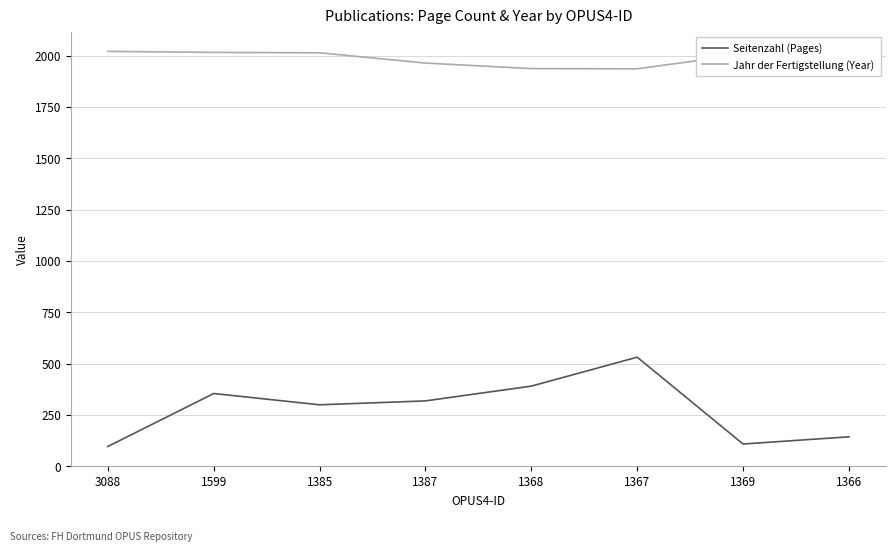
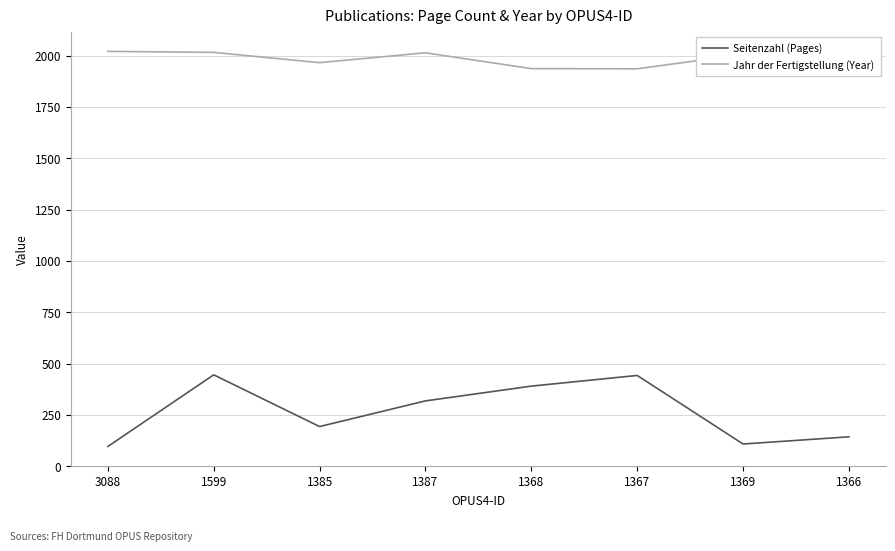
Seitenzahl (Pages), 1599: 350 -> 450
Seitenzahl (Pages), 1385: 300 -> 190
Jahr der Fertigstellung (Year), 1385: 2010 -> 1970
Jahr der Fertigstellung (Year), 1387: 1960 -> 2010
Seitenzahl (Pages), 1367: 530 -> 440
